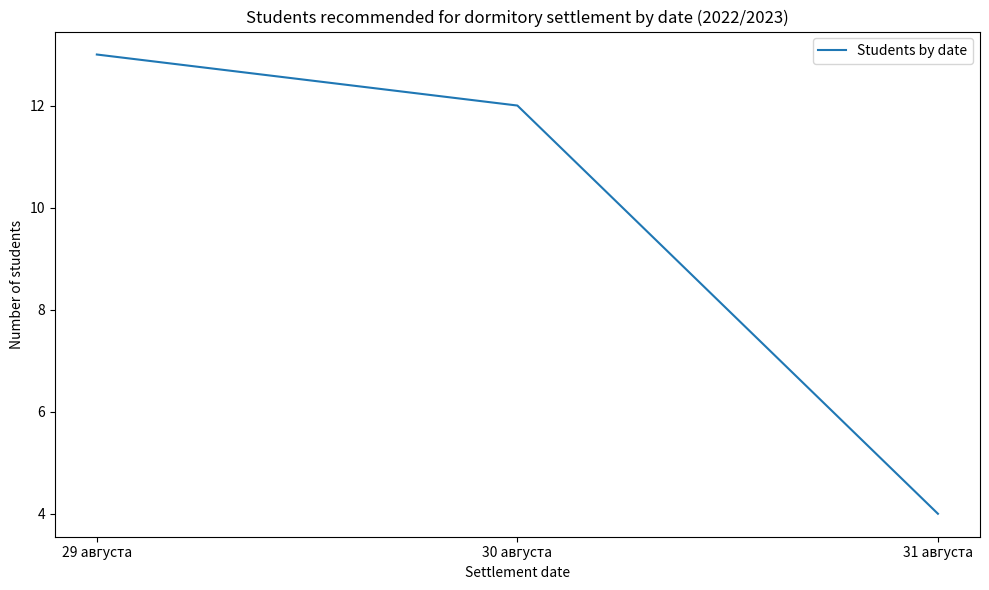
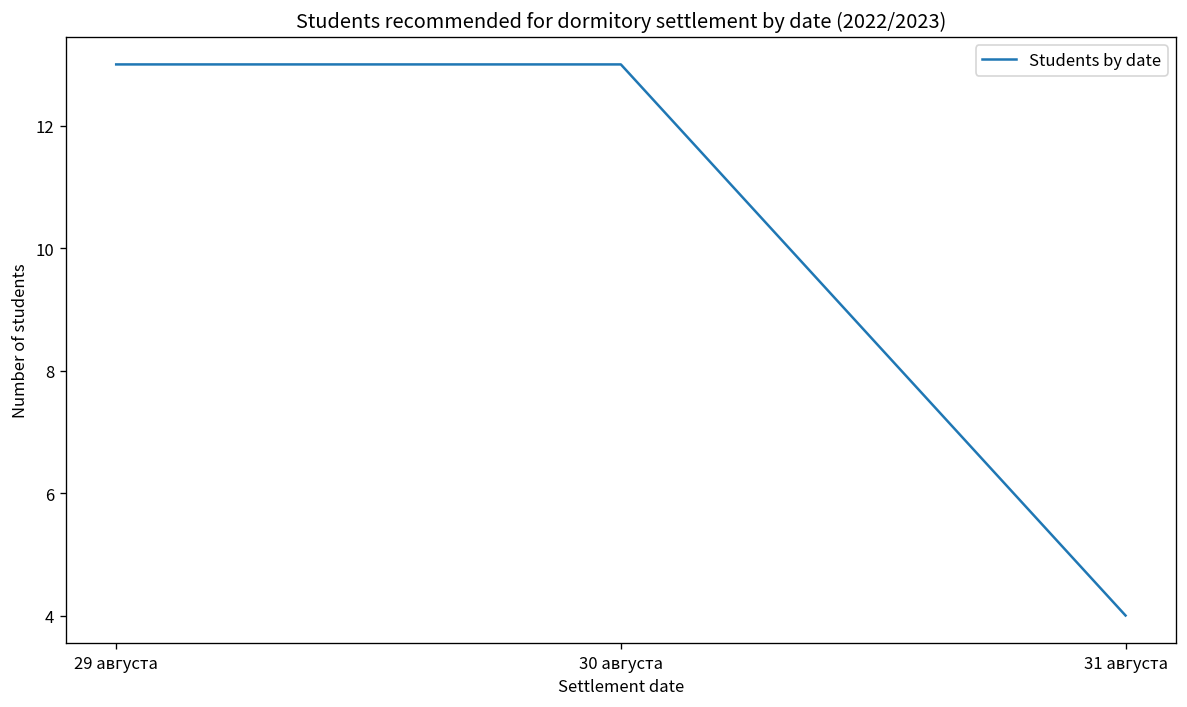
30 августа: 12 -> 13
